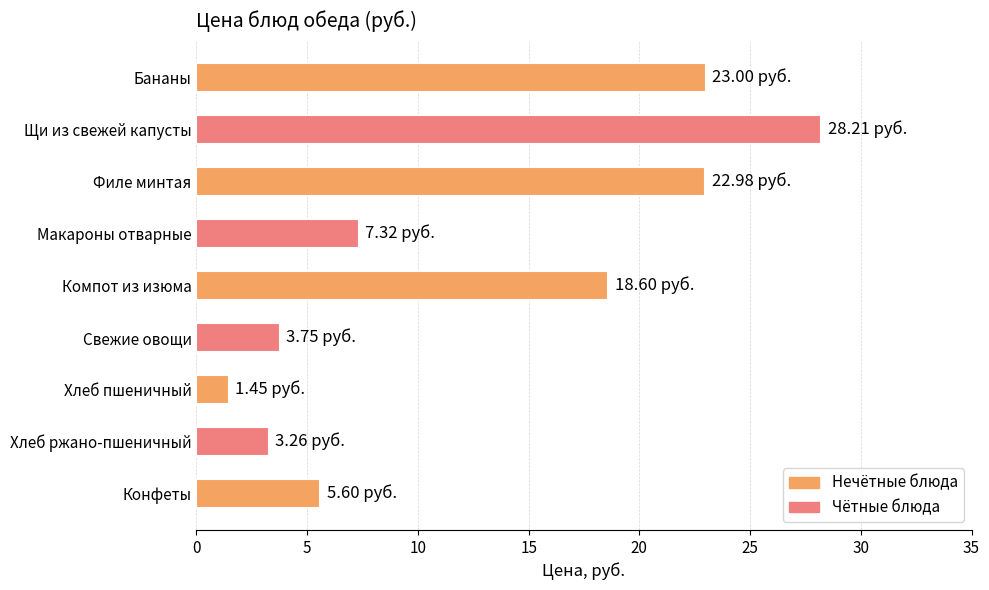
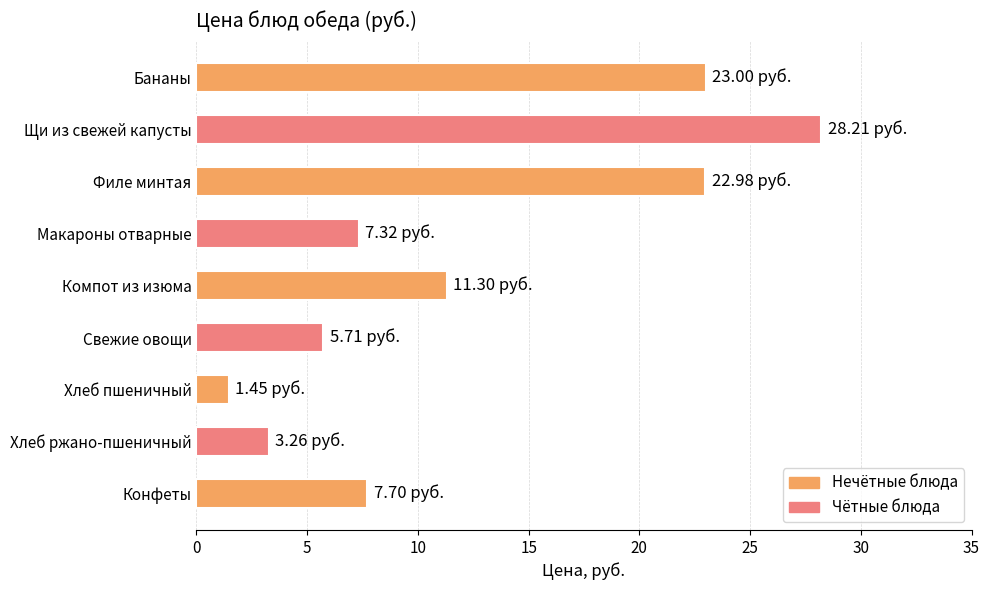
Компот из изюма: 18.60 -> 11.30
Свежие овощи: 3.75 -> 5.71
Конфеты: 5.60 -> 7.70
